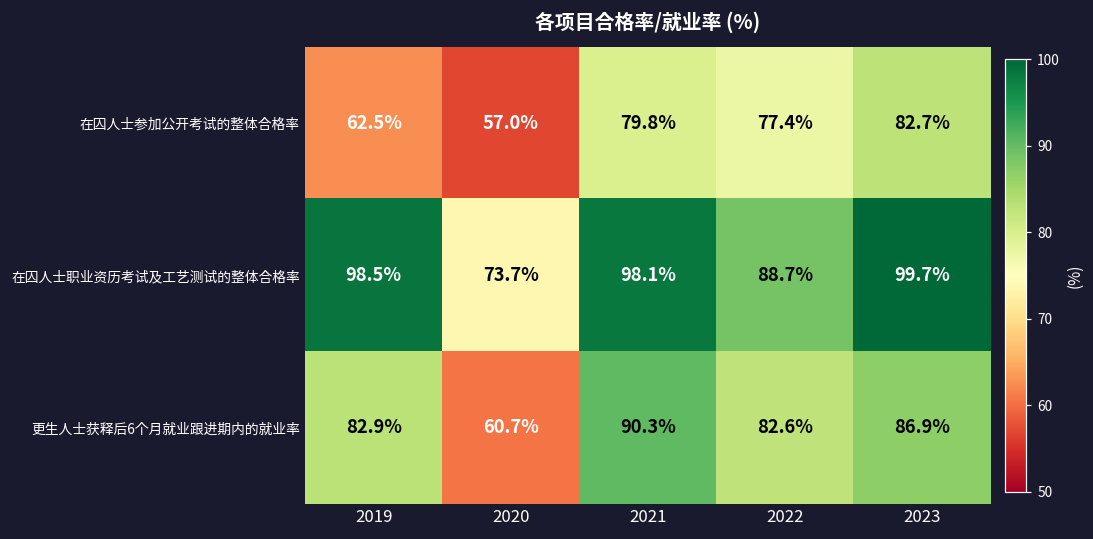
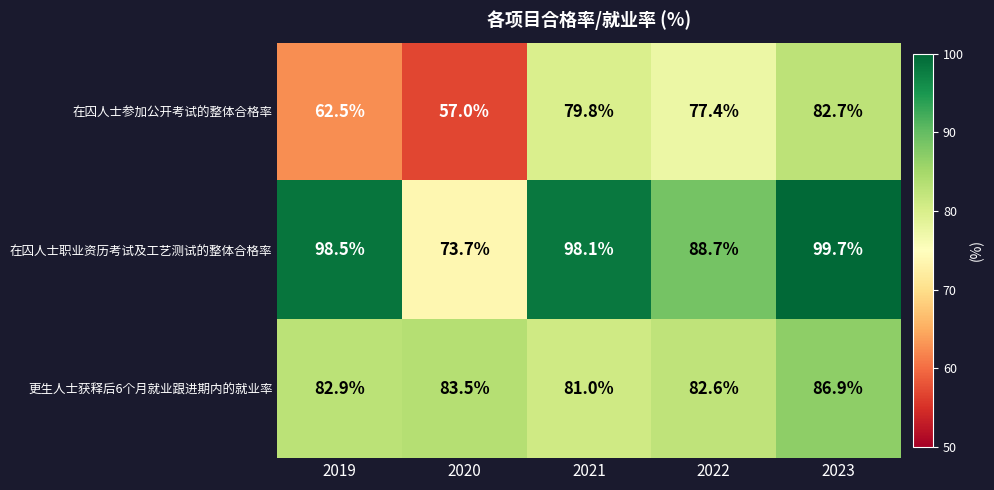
更生人士获释后6个月就业跟进期内的就业率, 2020: 60.7% -> 83.5%
更生人士获释后6个月就业跟进期内的就业率, 2021: 90.3% -> 81.0%
